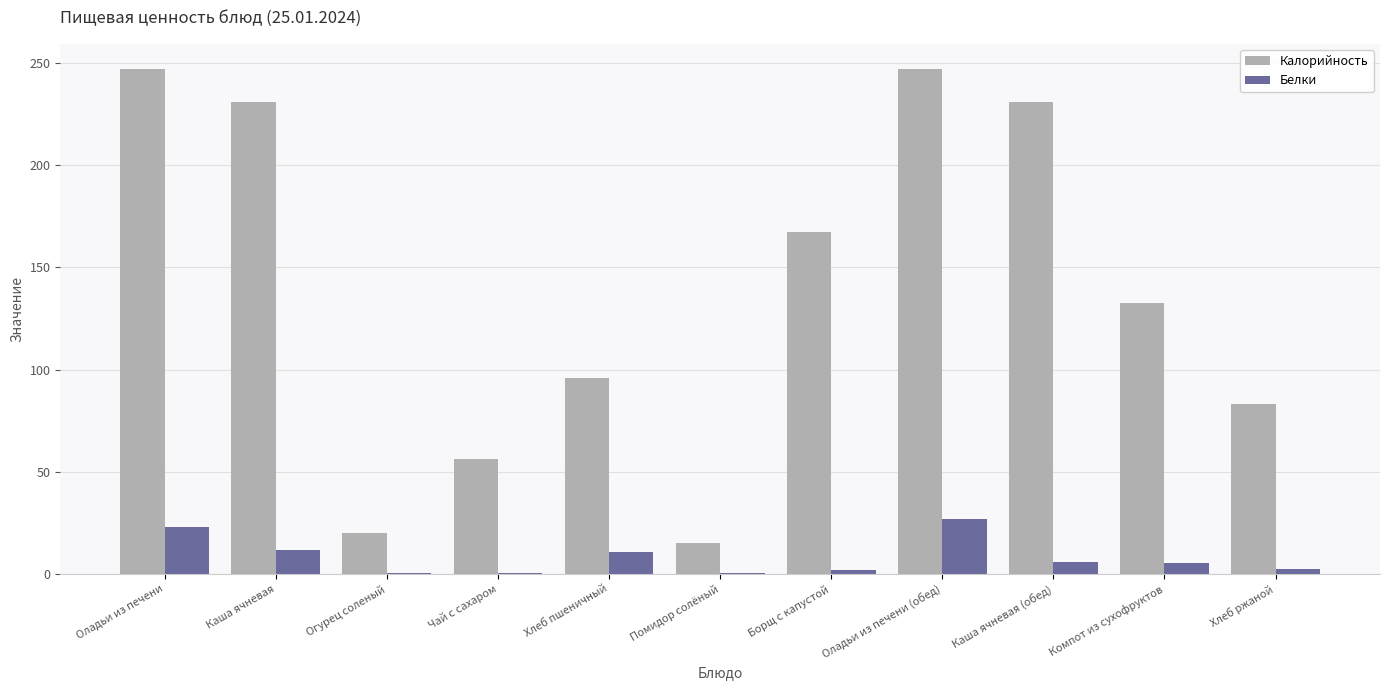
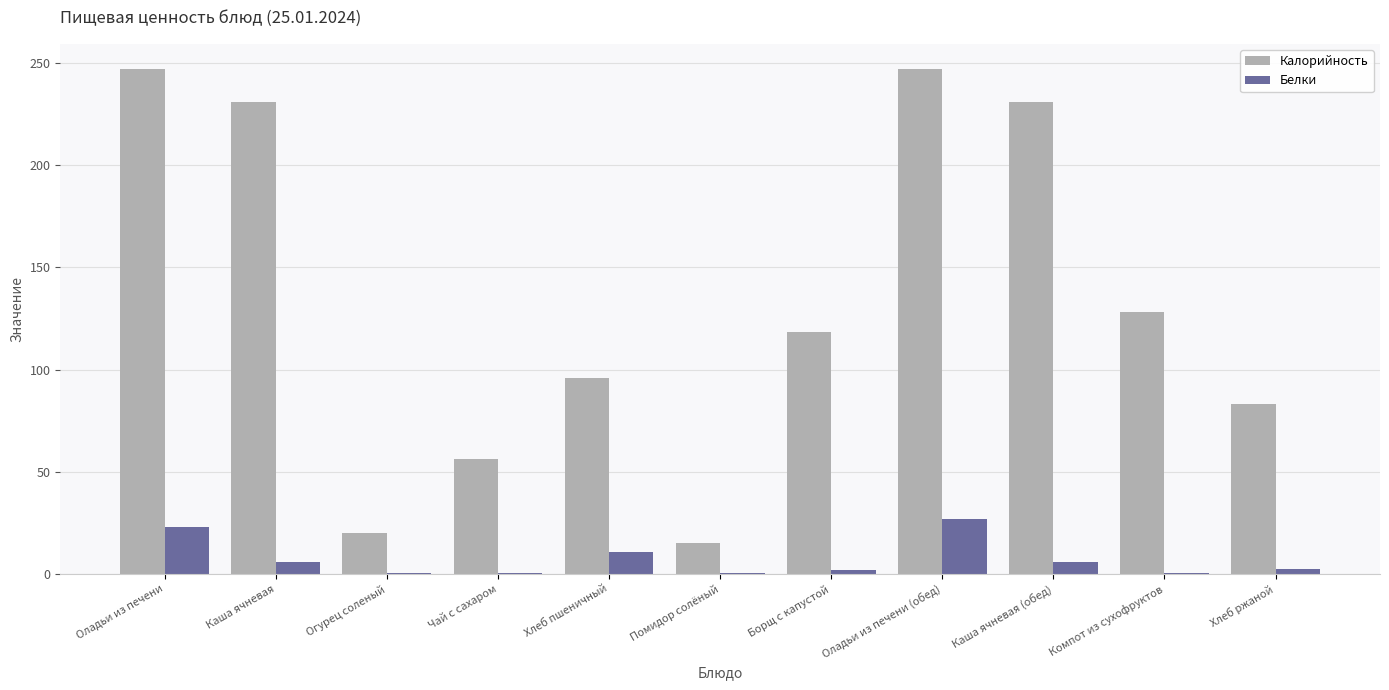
Белки, Каша ячневая: 12 -> 6
Калорийность, Борщ с капустой: 168 -> 118
Калорийность, Компот из сухофруктов: 133 -> 128
Белки, Компот из сухофруктов: 5 -> 0
